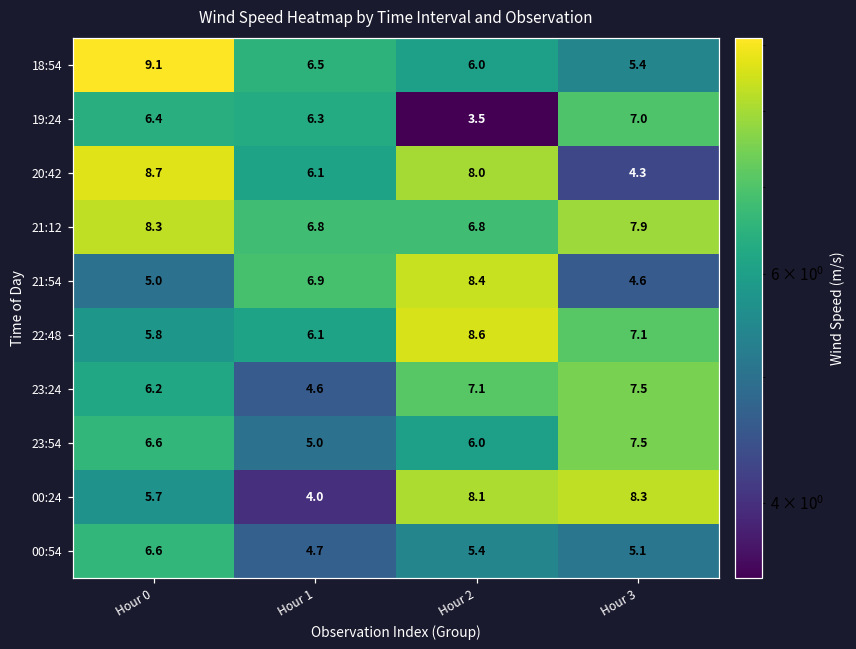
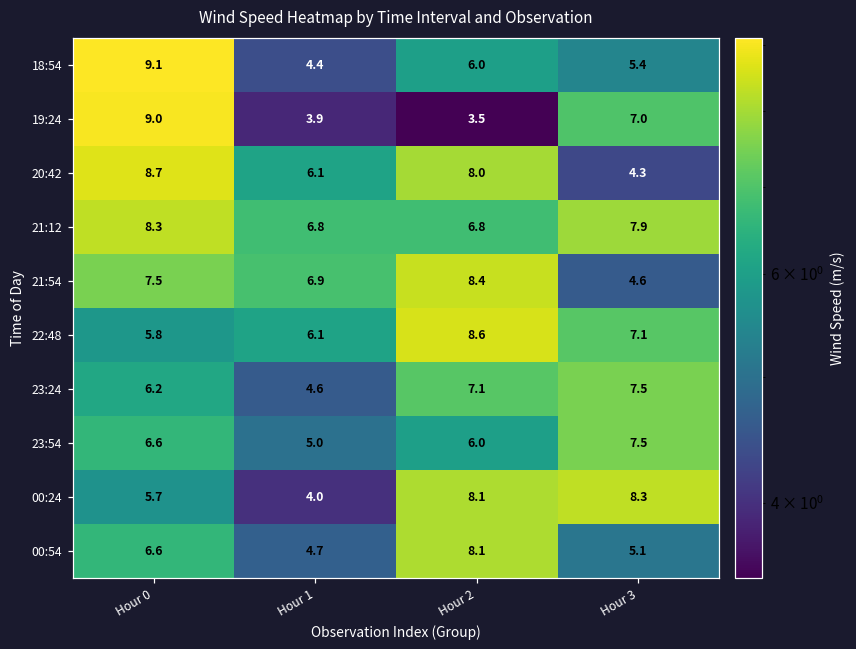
18:54, Hour 1: 6.5 -> 4.4
19:24, Hour 0: 6.4 -> 9.0
19:24, Hour 1: 6.3 -> 3.9
21:54, Hour 0: 5.0 -> 7.5
00:54, Hour 2: 5.4 -> 8.1
